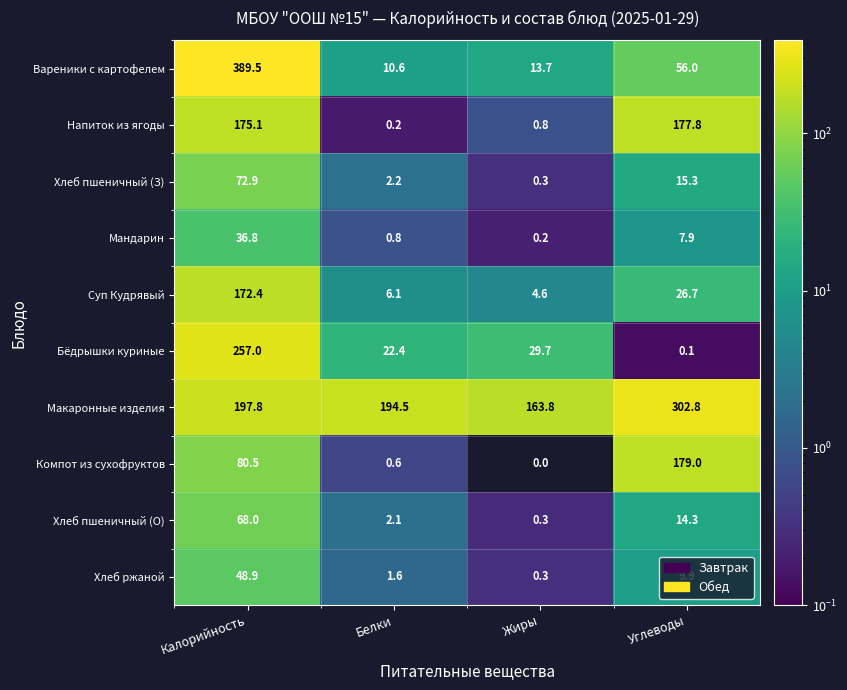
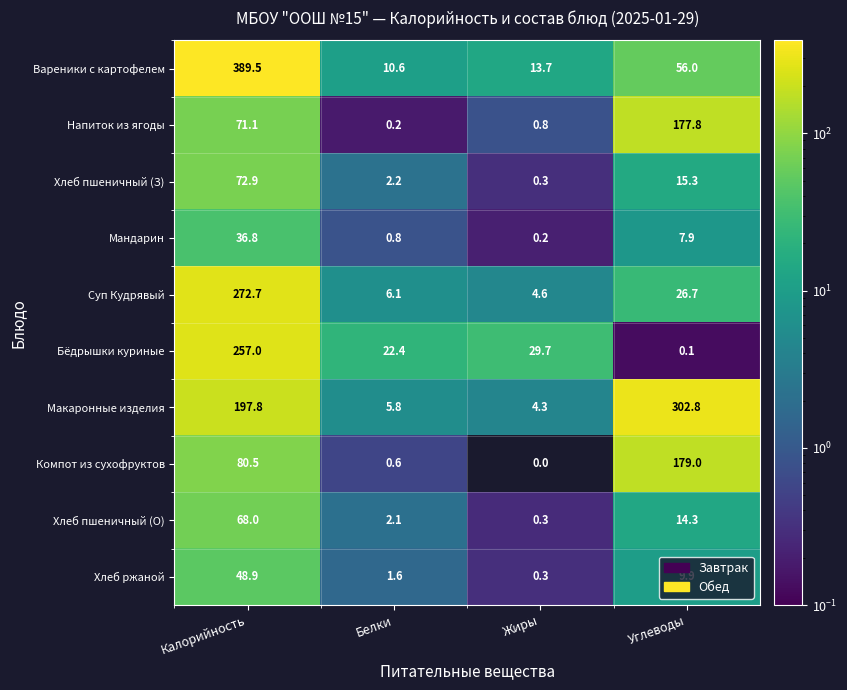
Напиток из ягоды, Калорийность: 175.1 -> 71.1
Суп Кудрявый, Калорийность: 172.4 -> 272.7
Макаронные изделия, Белки: 194.5 -> 5.8
Макаронные изделия, Жиры: 163.8 -> 4.3
